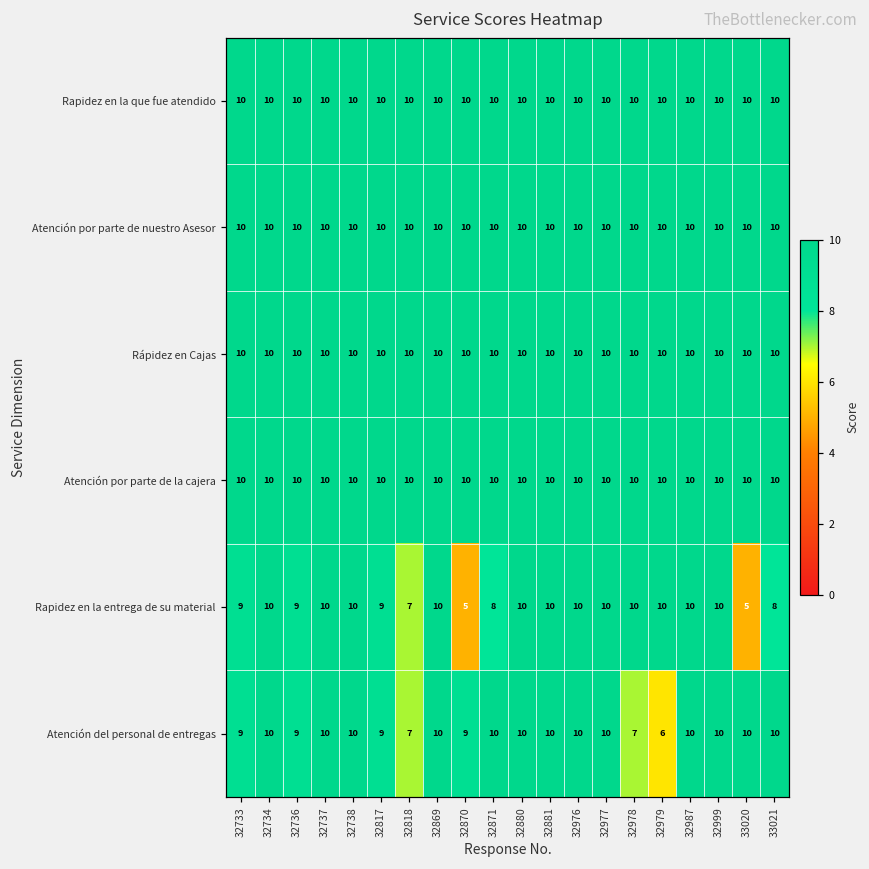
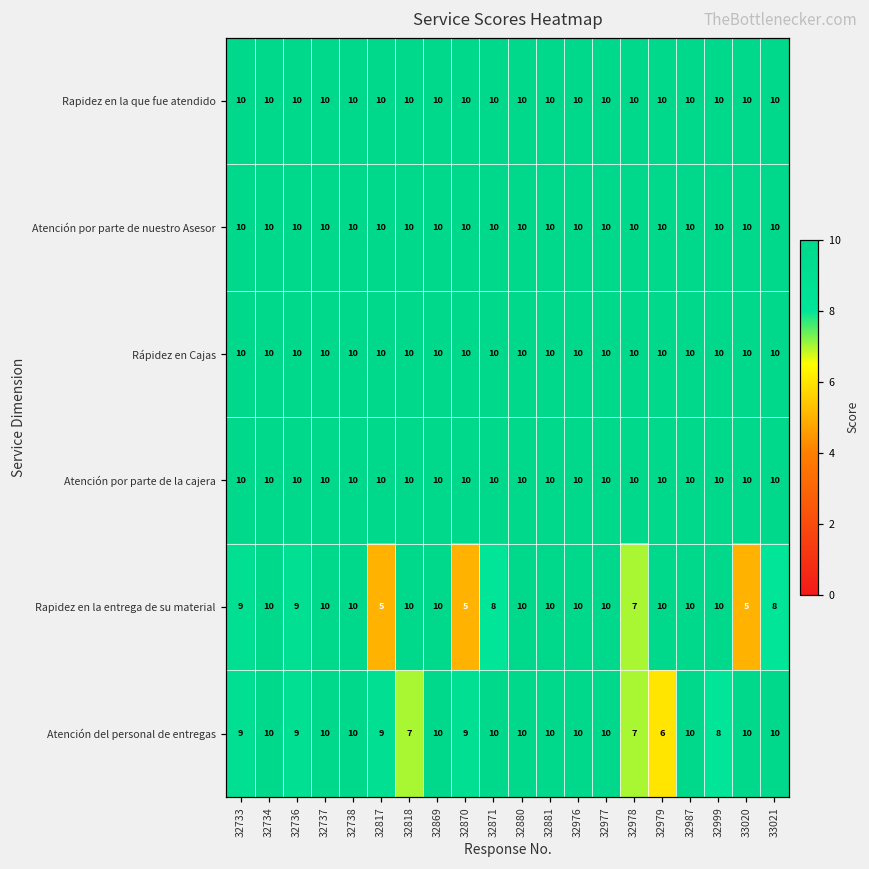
Rapidez en la entrega de su material, 32817: 9 -> 5
Rapidez en la entrega de su material, 32818: 7 -> 10
Rapidez en la entrega de su material, 32978: 10 -> 7
Atención del personal de entregas, 32999: 10 -> 8
